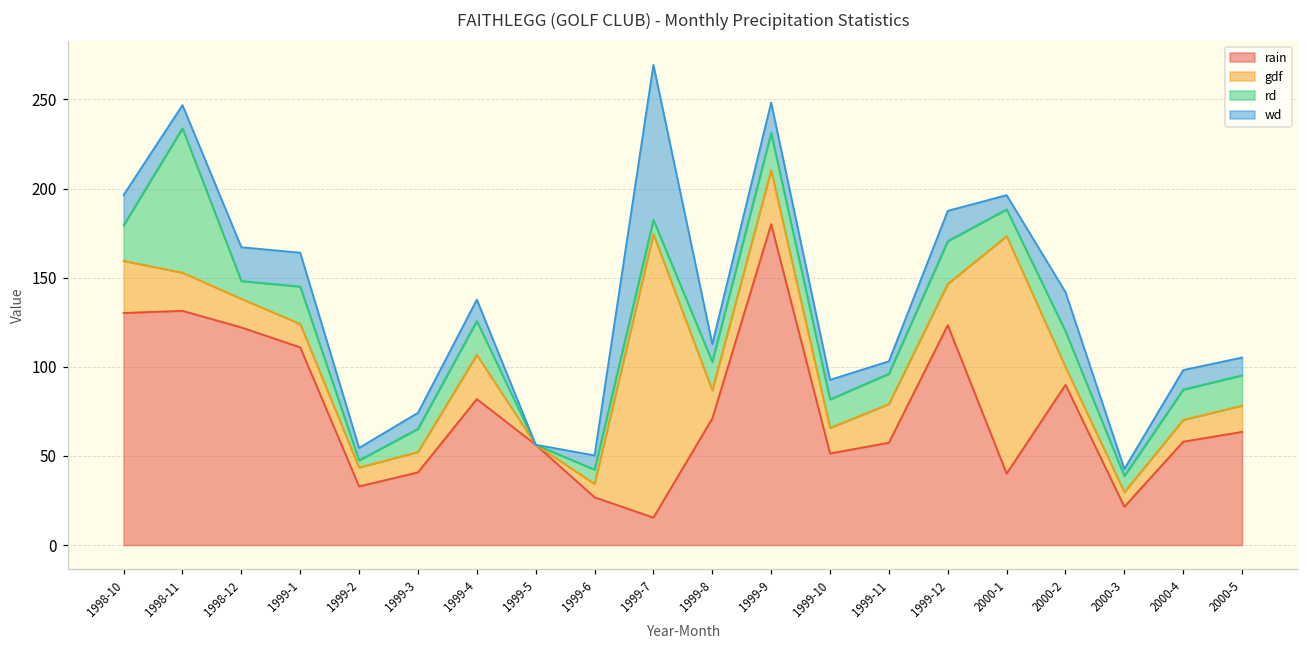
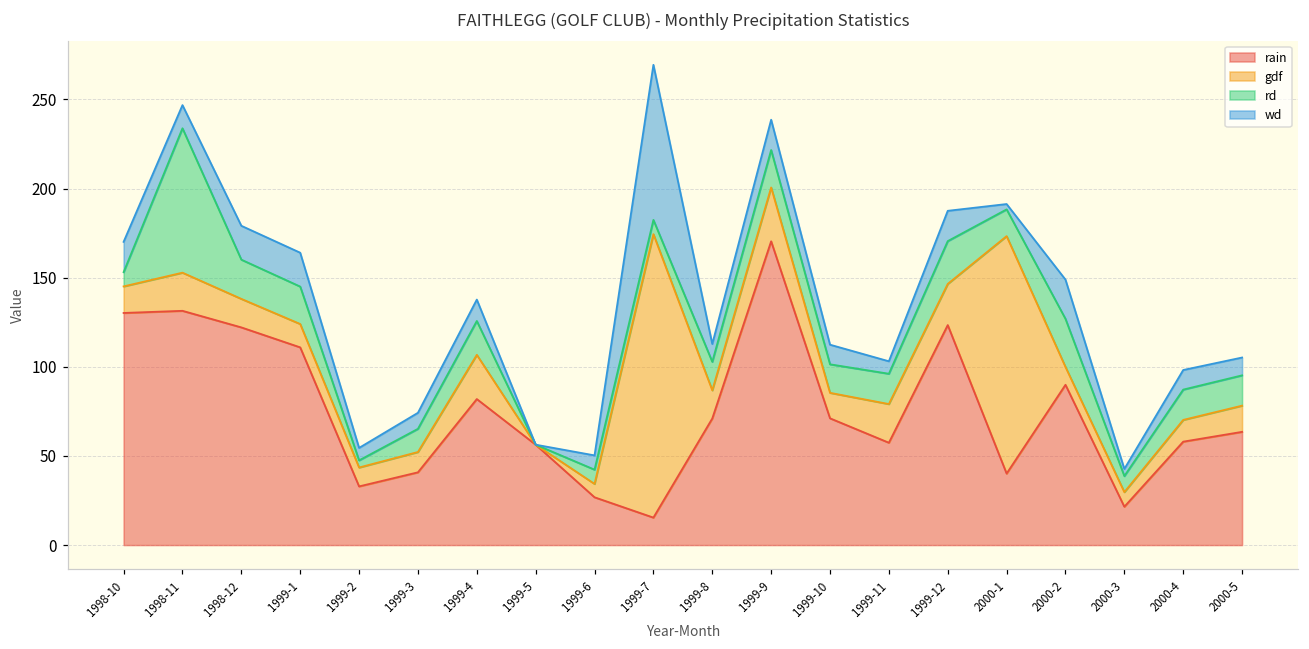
gdf, 1998-10: 29 -> 15
rd, 1998-10: 20 -> 8
rd, 1998-12: 10 -> 22
rain, 1999-9: 180 -> 170
rain, 1999-10: 51 -> 71
wd, 2000-1: 8 -> 3
rd, 2000-2: 20 -> 27
